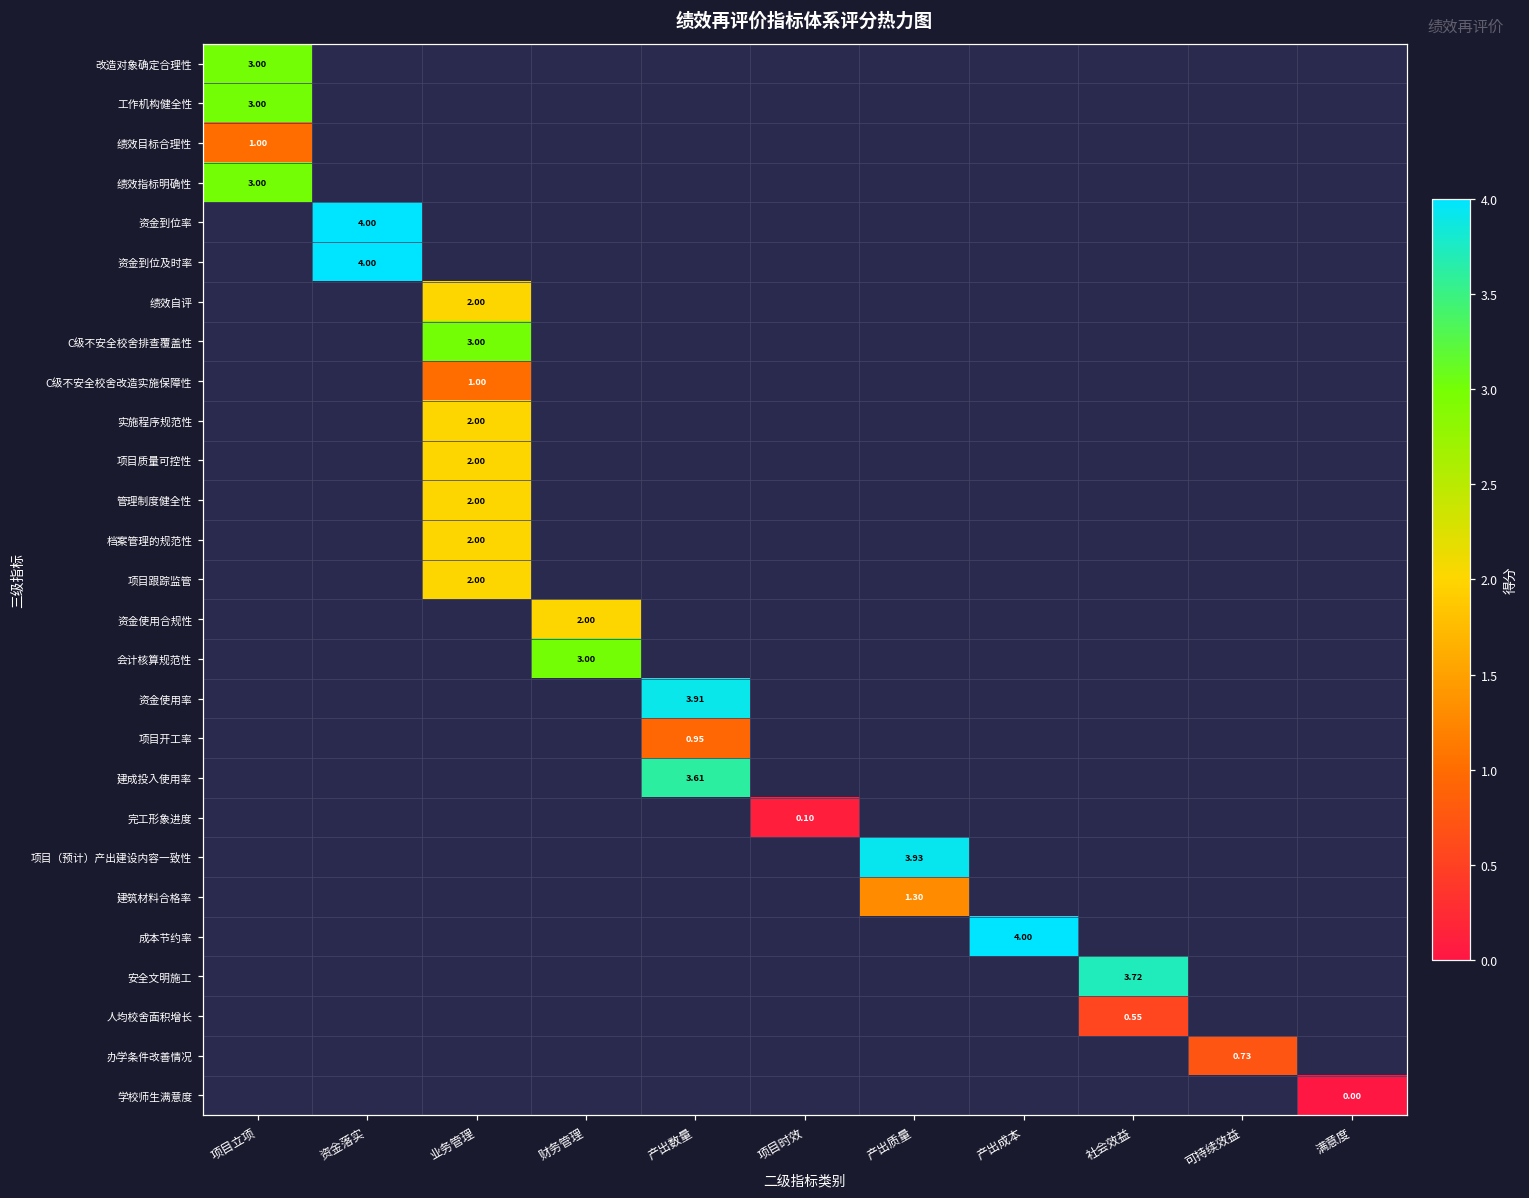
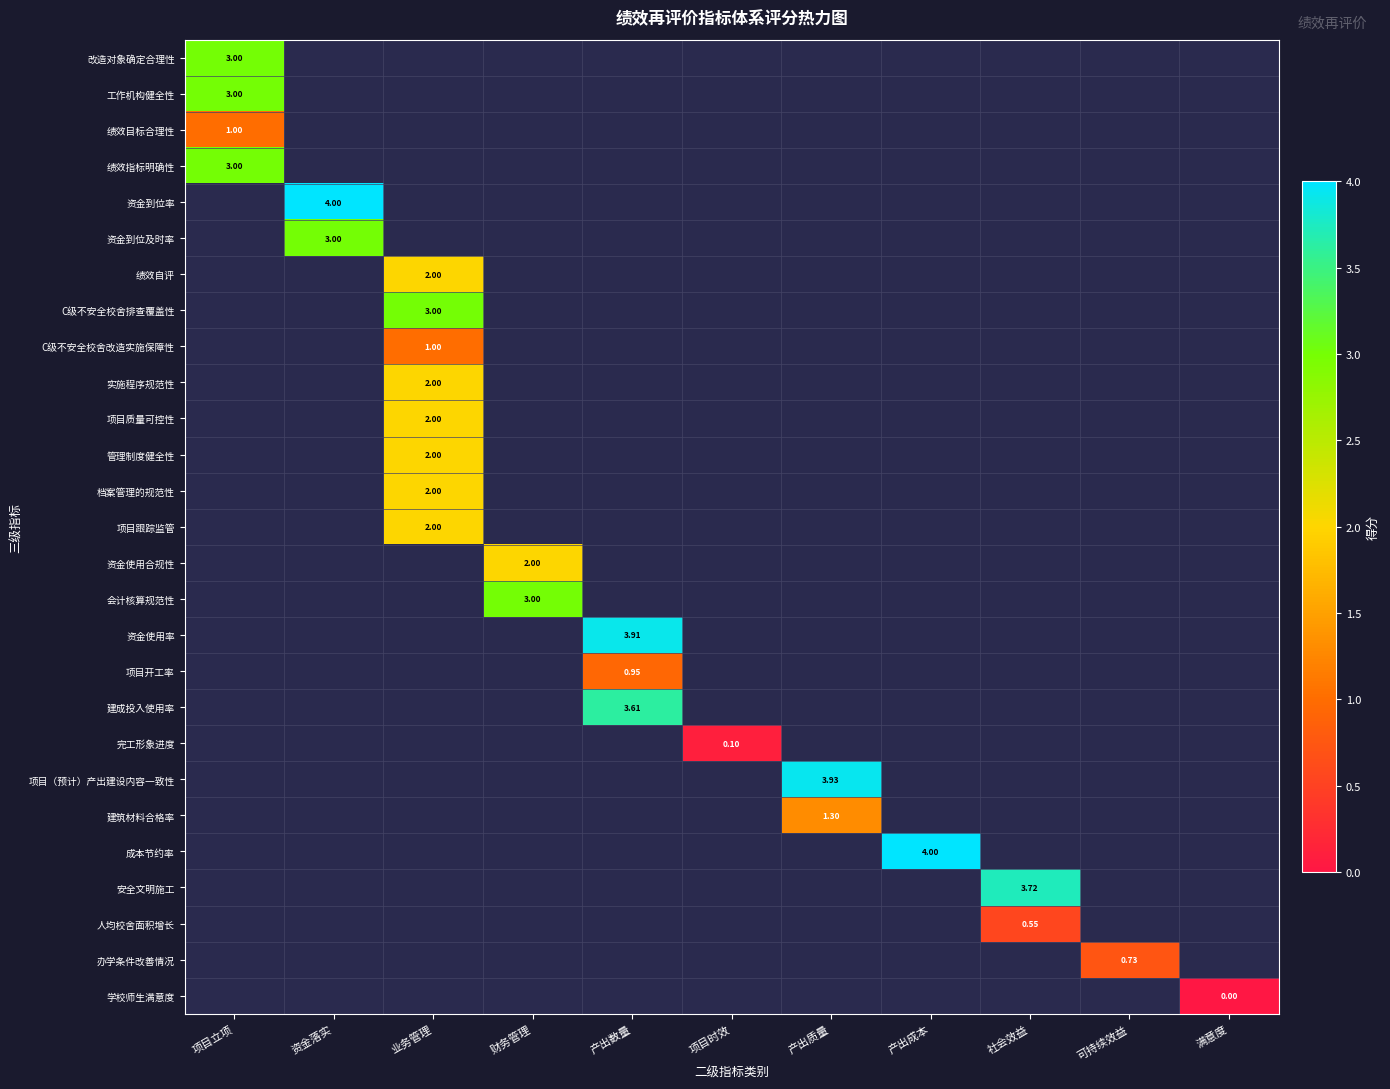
资金到位及时率, 资金落实: 4.00 -> 3.00
